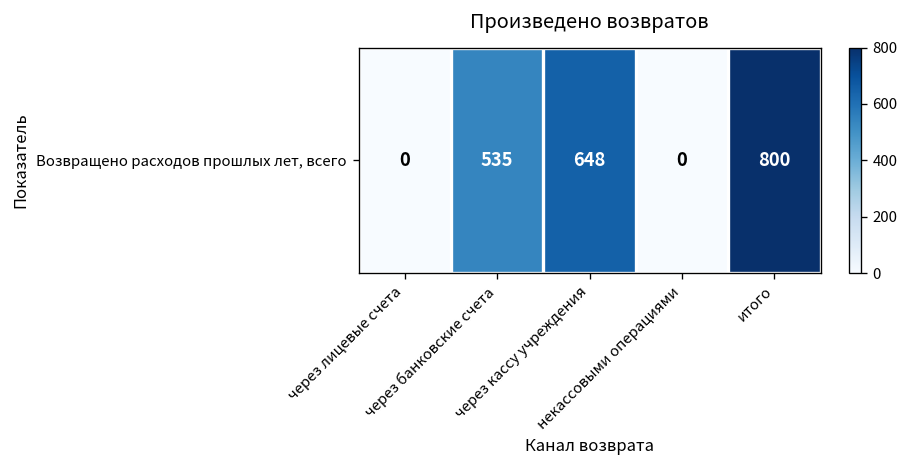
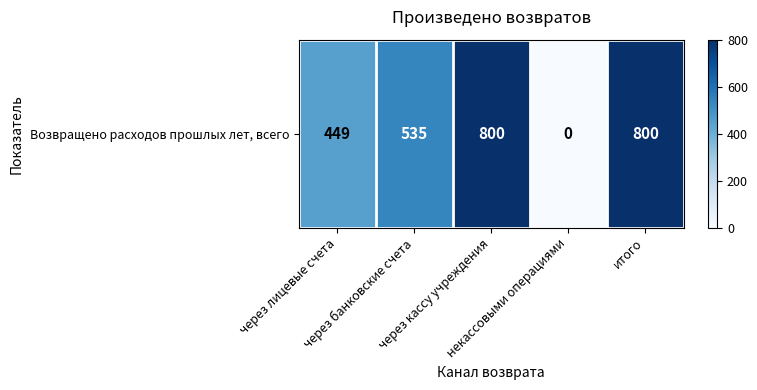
Возвращено расходов прошлых лет, всего, через лицевые счета: 0 -> 449
Возвращено расходов прошлых лет, всего, через кассу учреждения: 648 -> 800
